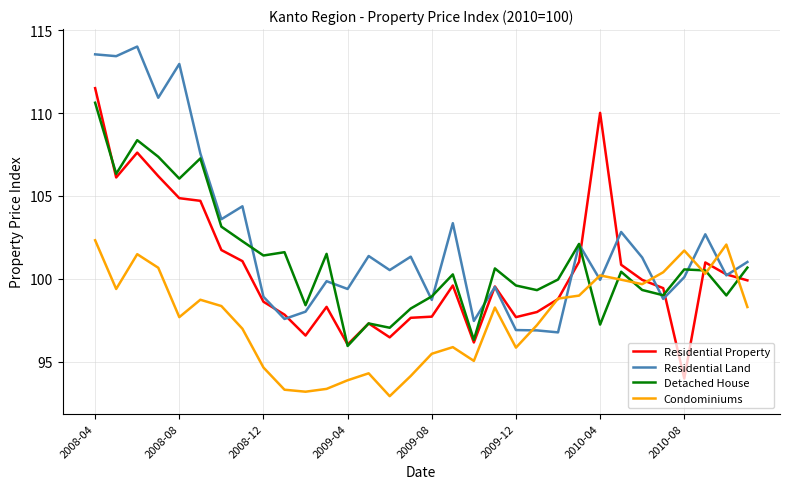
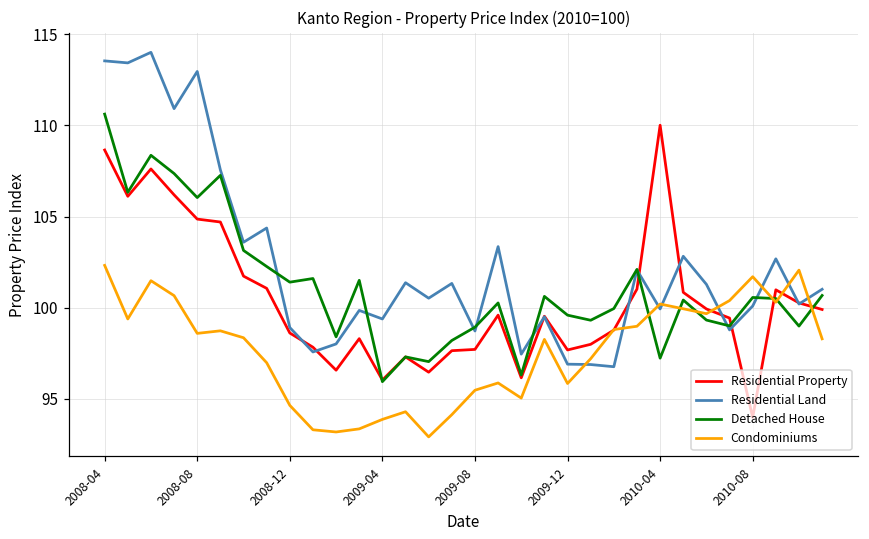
Residential Property, 2008-04: 111.5 -> 108.7
Condominiums, 2008-08: 97.7 -> 98.6
